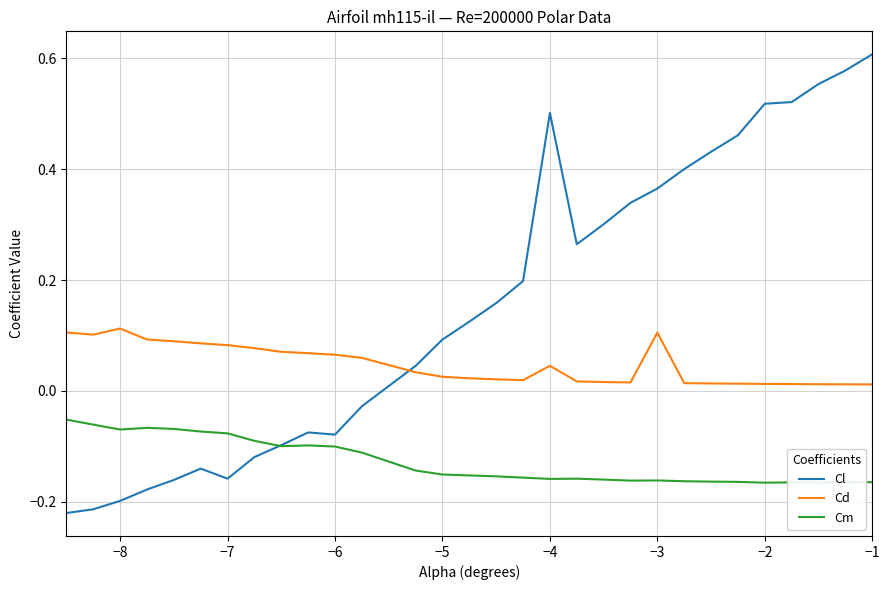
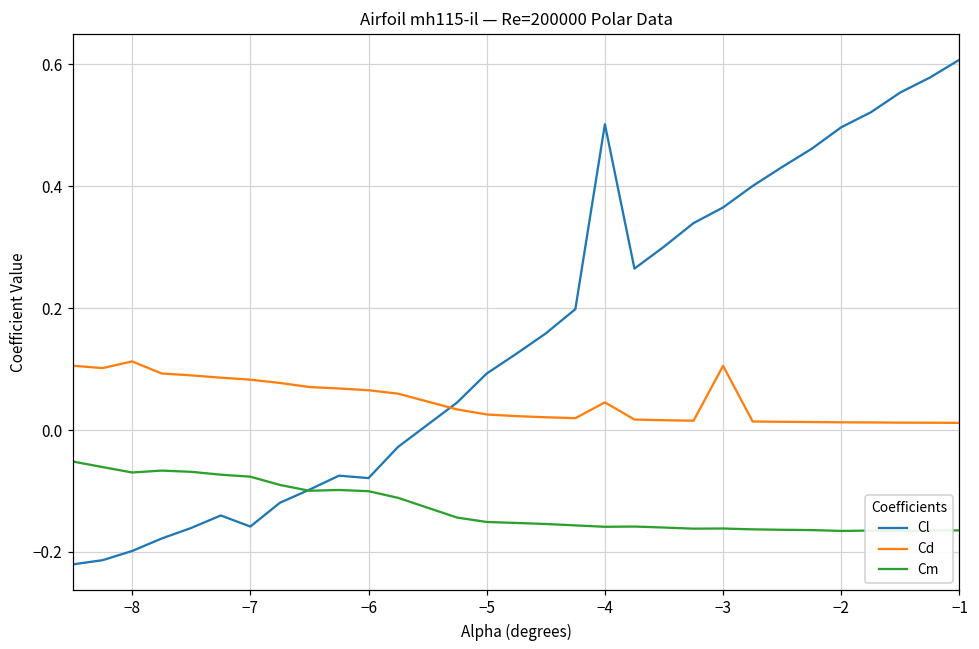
Cl, −2: 0.52 -> 0.50
